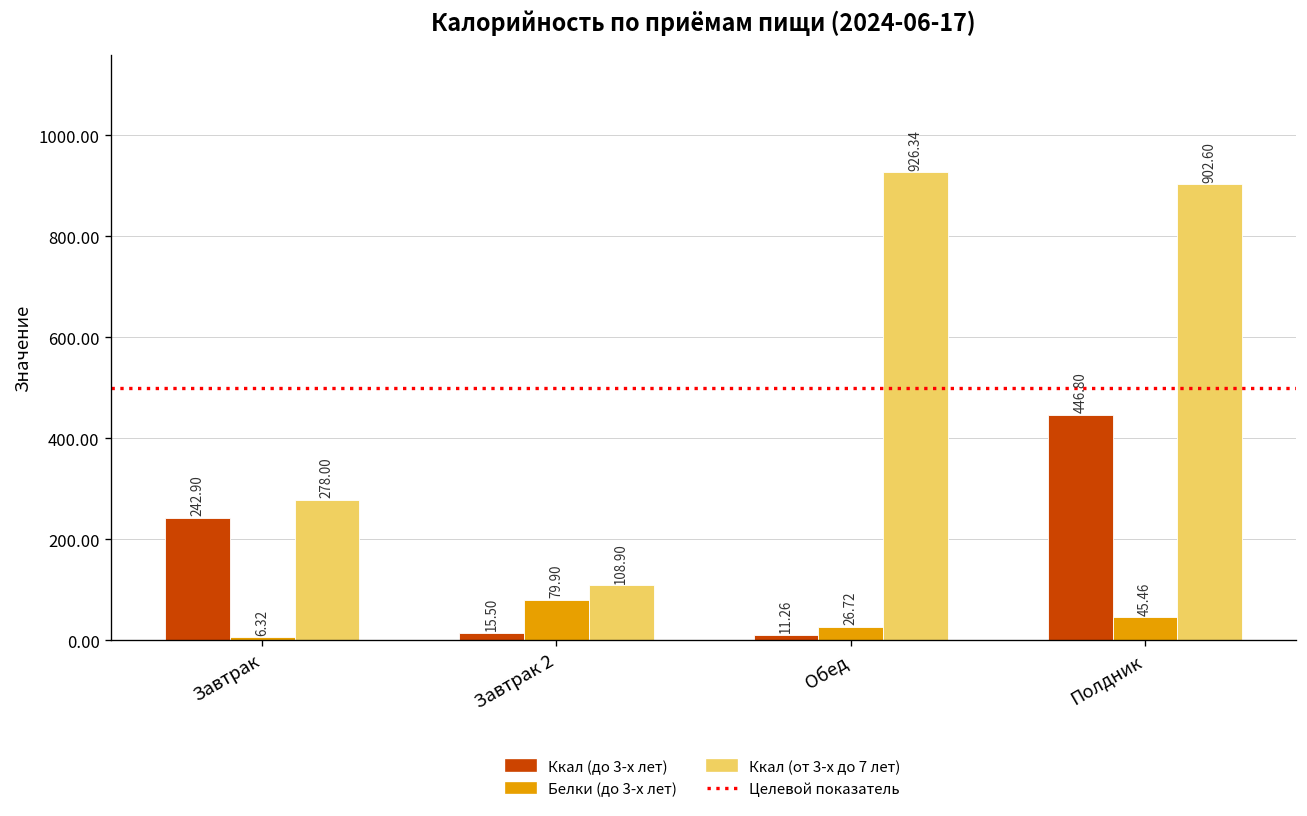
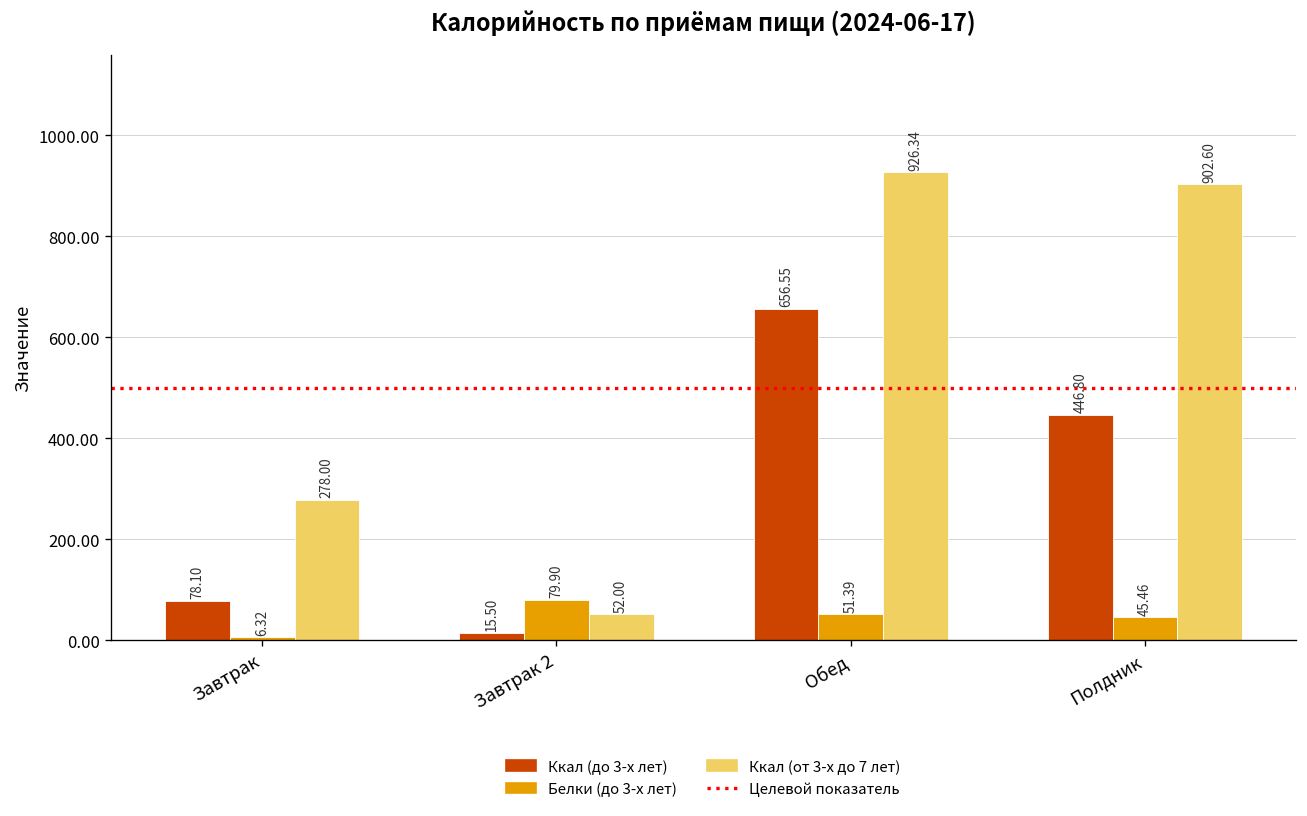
Ккал (до 3-х лет), Завтрак: 242.90 -> 78.10
Ккал (от 3-х до 7 лет), Завтрак 2: 108.90 -> 52.00
Ккал (до 3-х лет), Обед: 11.26 -> 656.55
Белки (до 3-х лет), Обед: 26.72 -> 51.39
